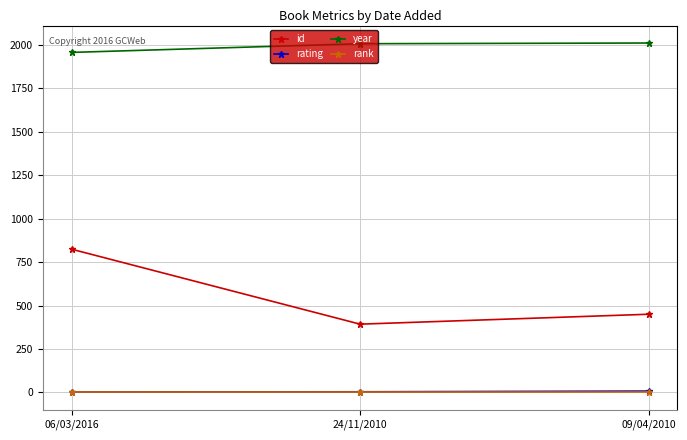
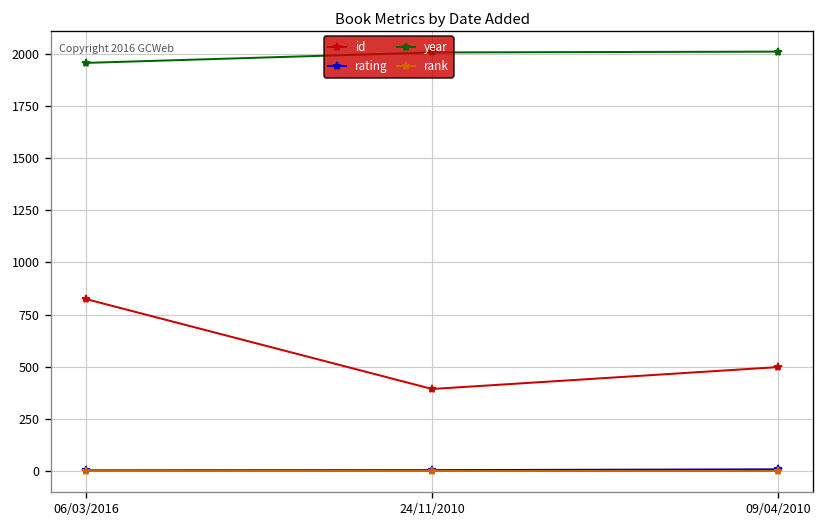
id, 09/04/2010: 450 -> 500
